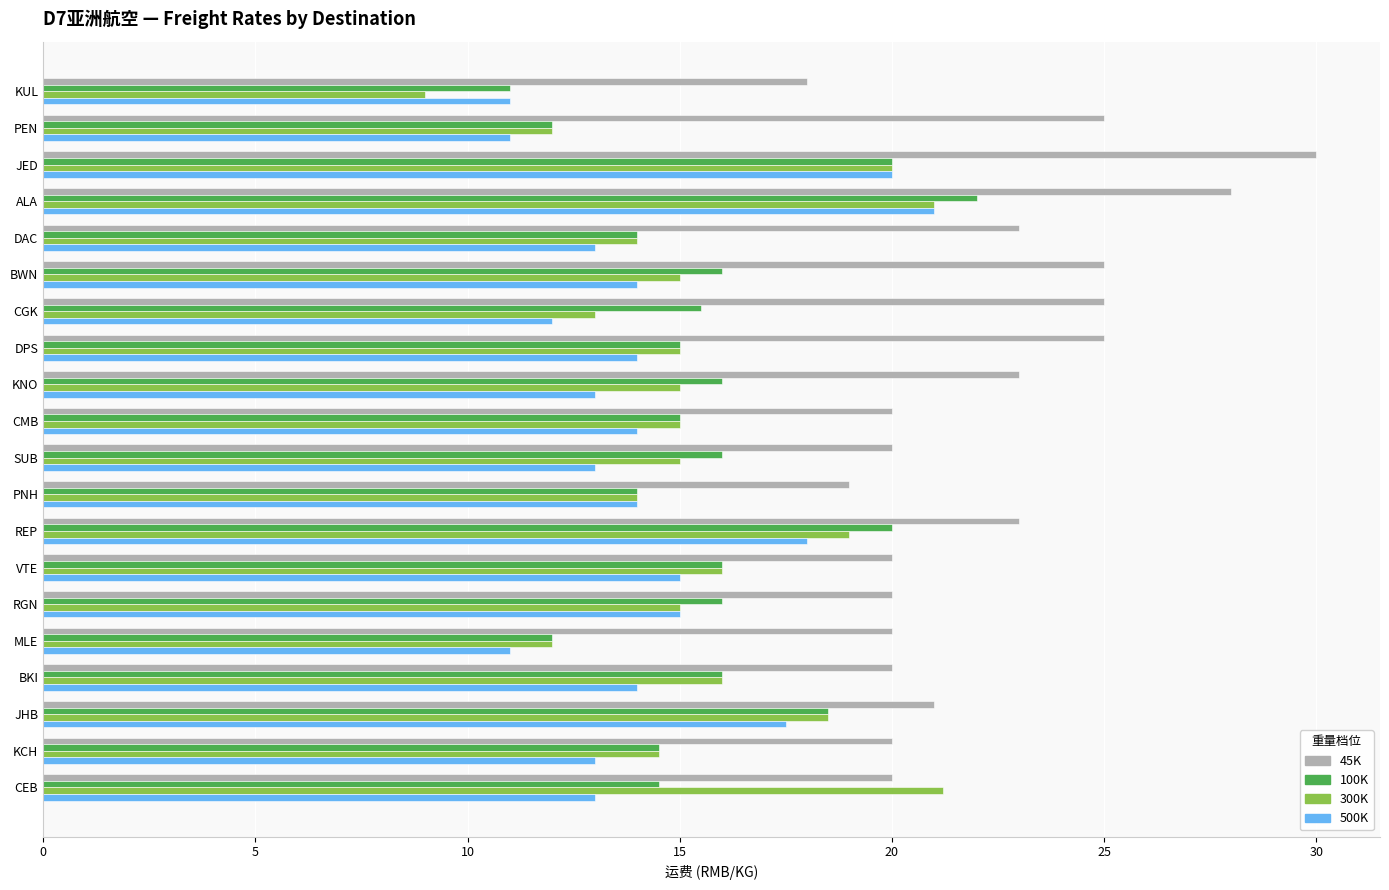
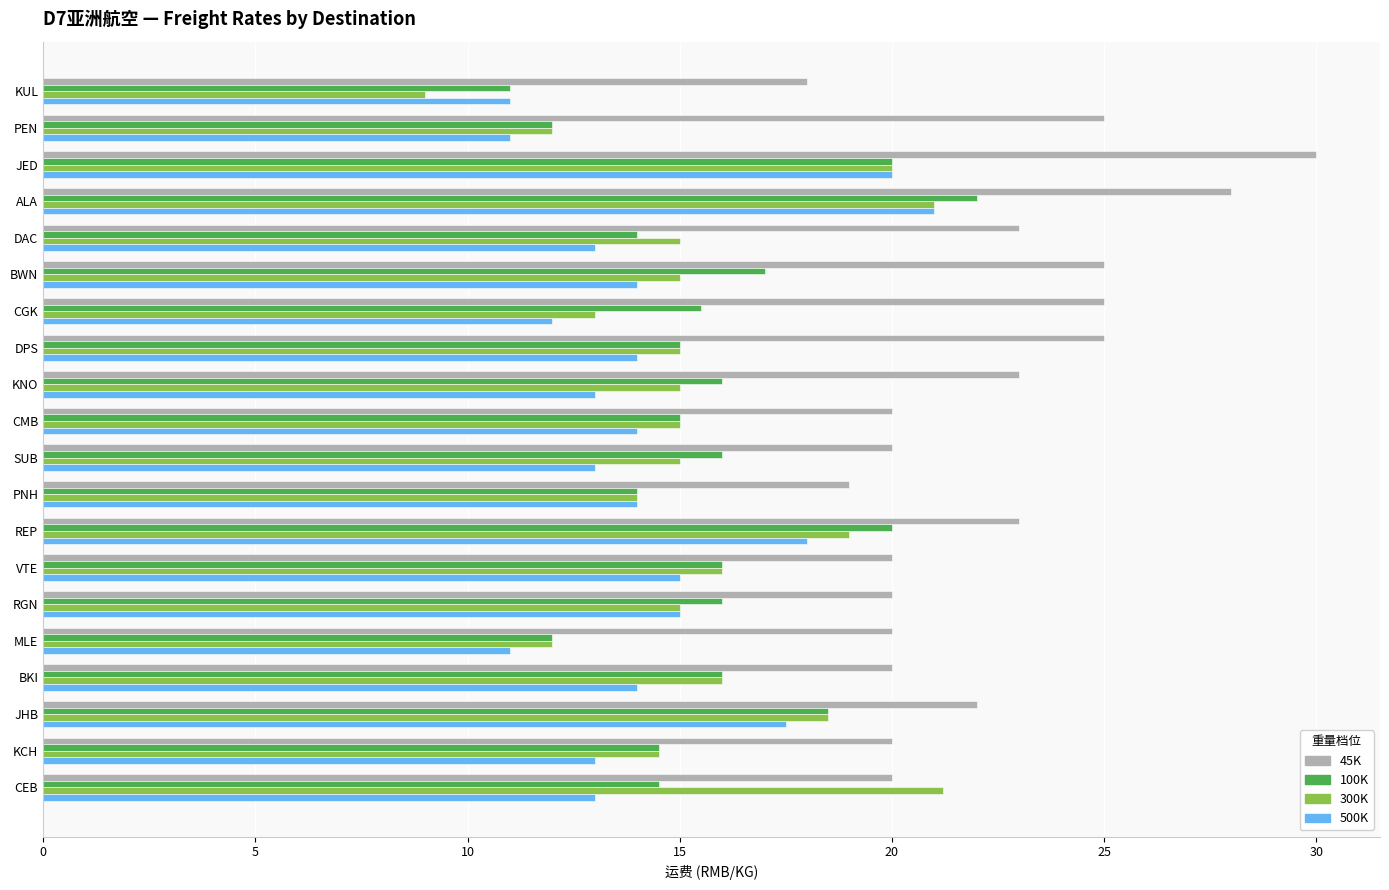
300K, DAC: 14 -> 15
100K, BWN: 16 -> 17
45K, JHB: 21 -> 22
